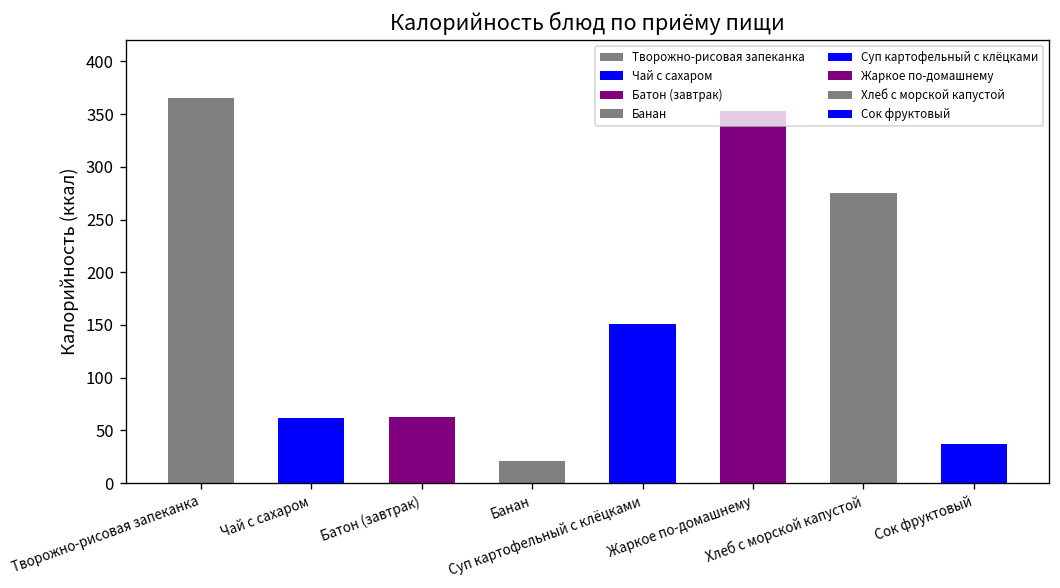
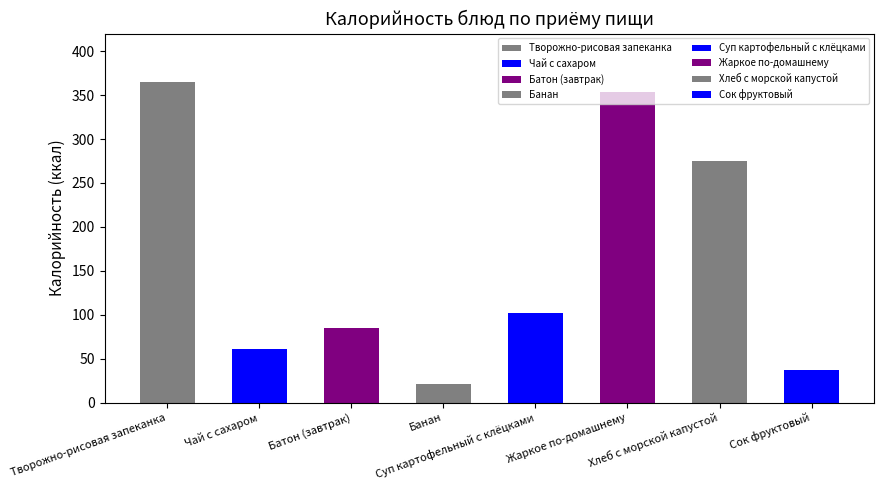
Батон (завтрак): 60 -> 90
Суп картофельный с клёцками: 150 -> 100
